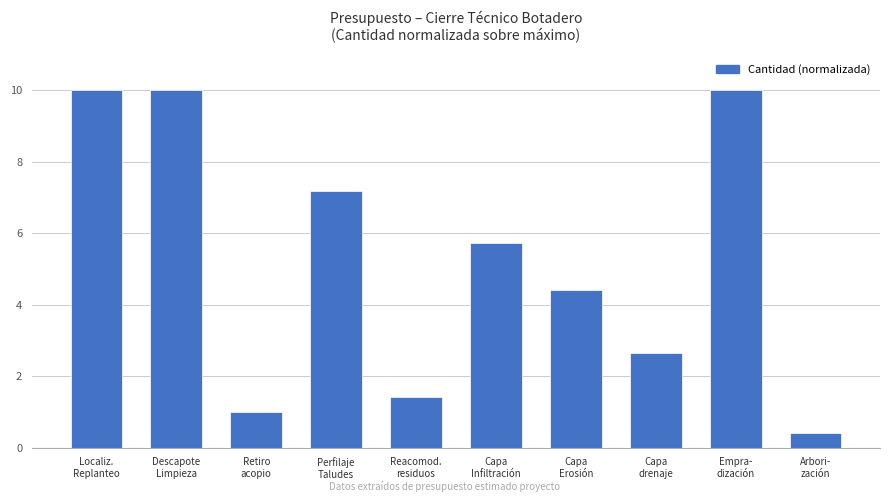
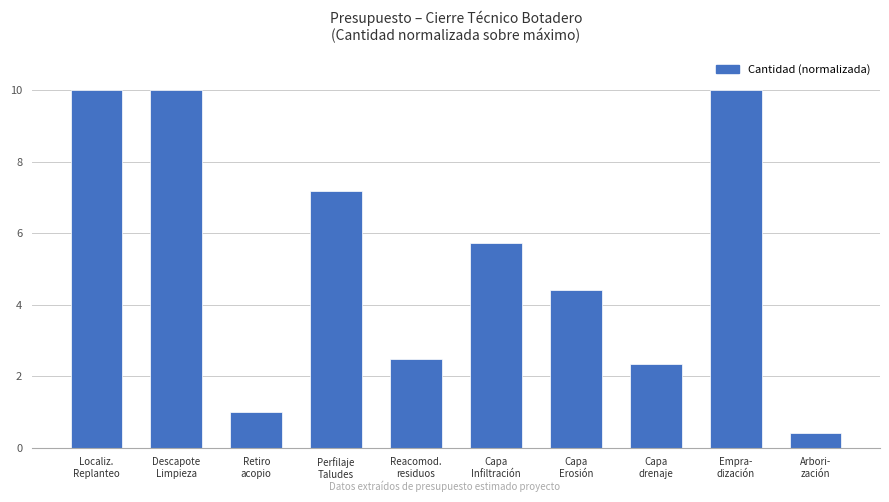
Reacomod. residuos: 1.4 -> 2.5
Capa drenaje: 2.7 -> 2.3
